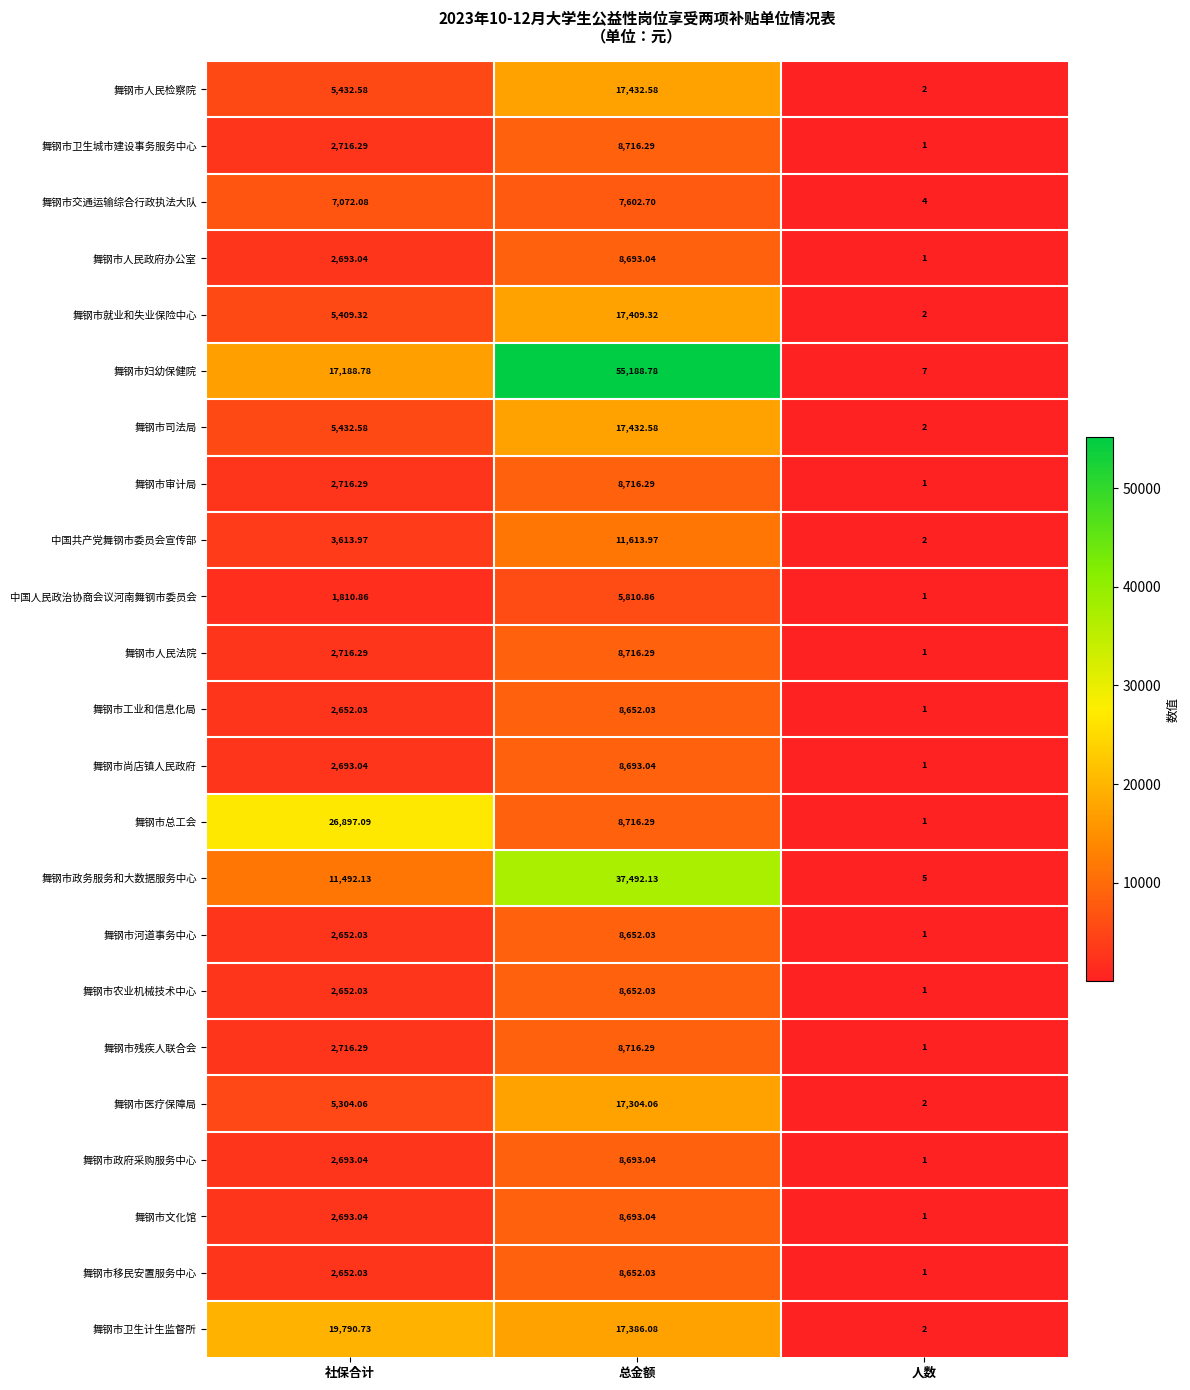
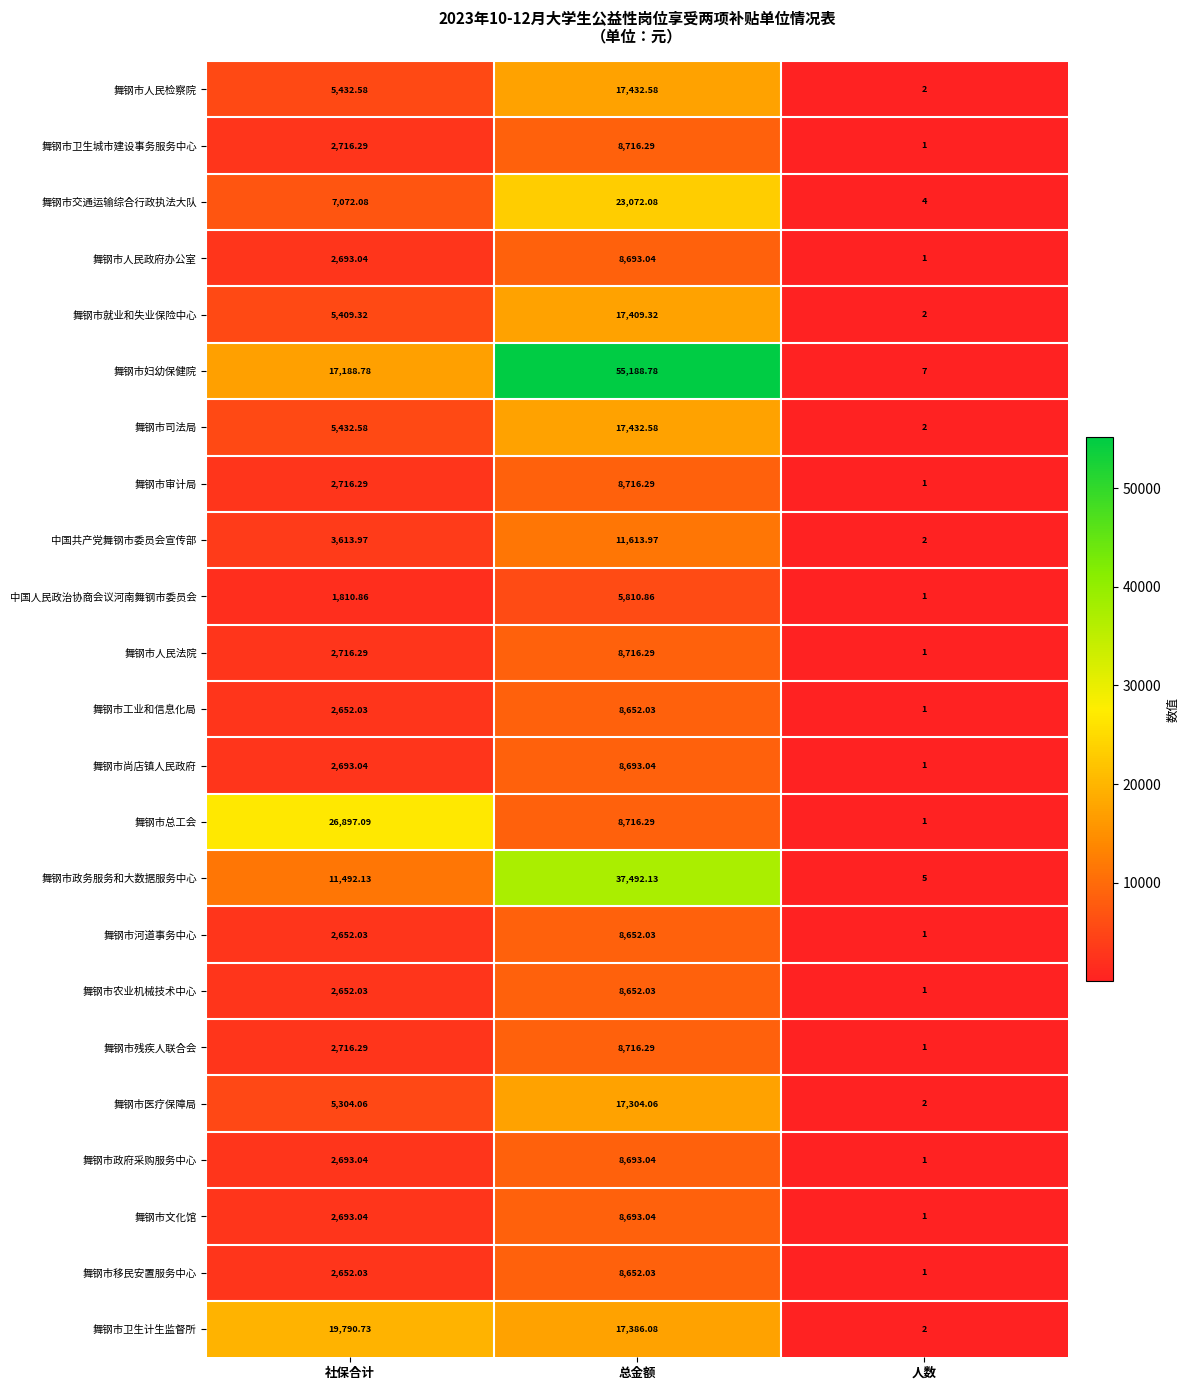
舞钢市交通运输综合行政执法大队, 总金额: 7,602.70 -> 23,072.08
